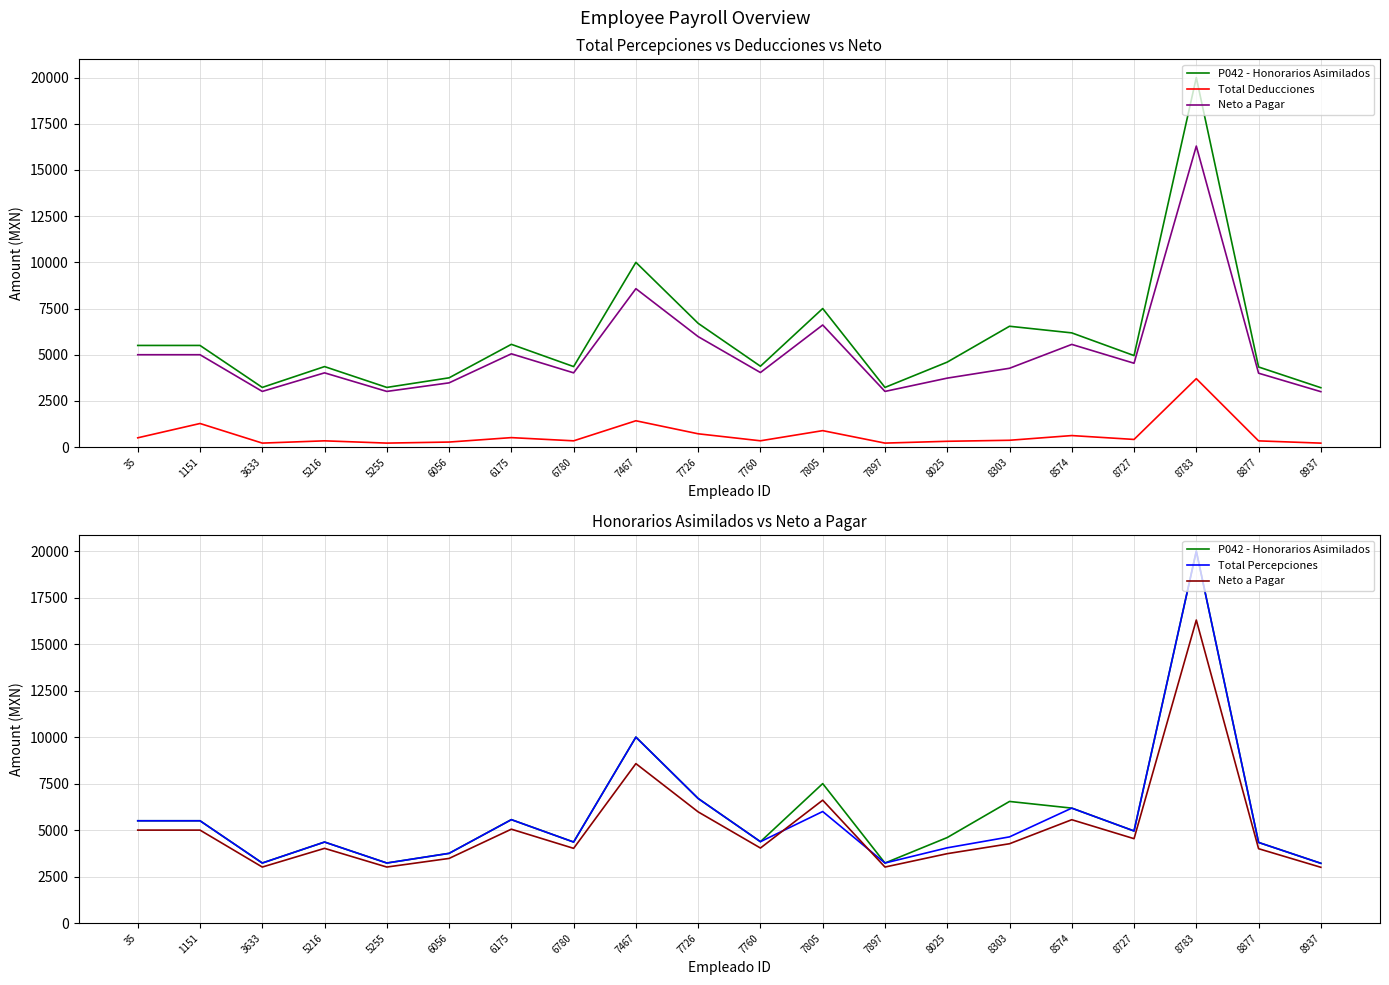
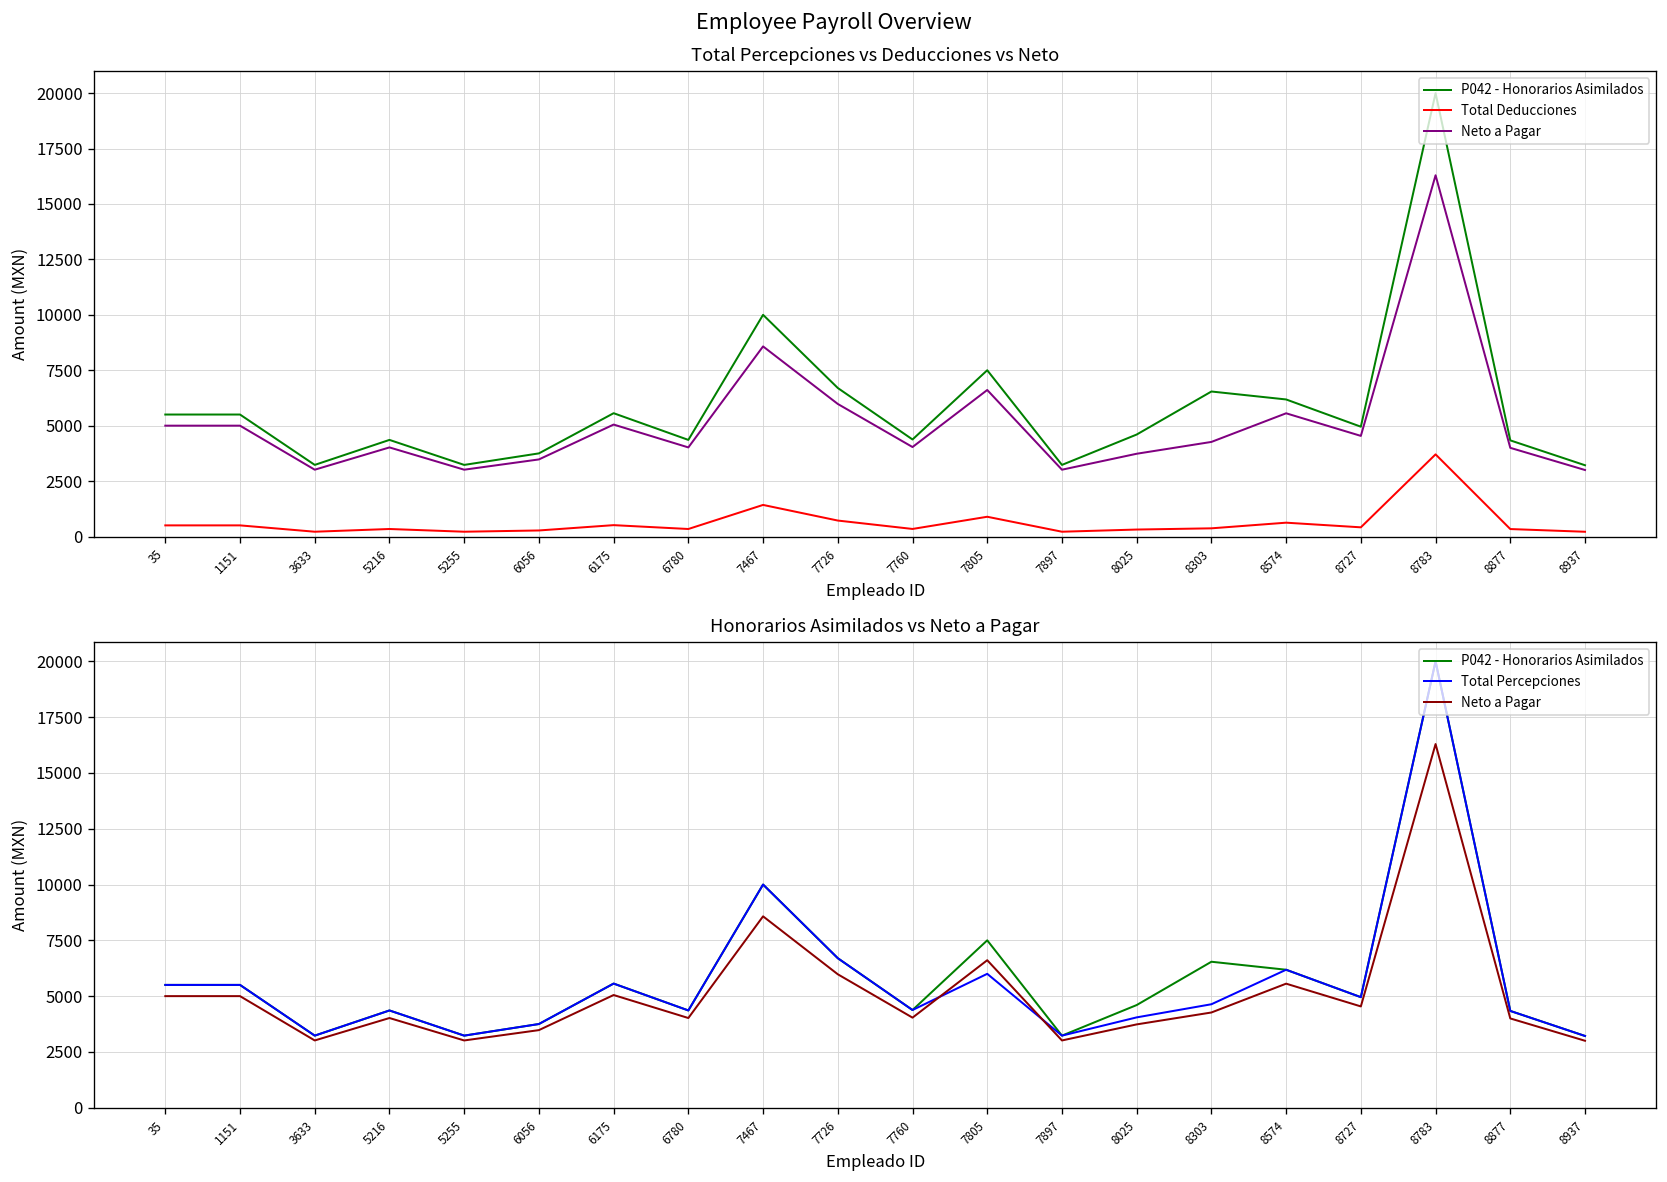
Total Percepciones vs Deducciones vs Neto, Total Deducciones, 1151: 1300 -> 500
